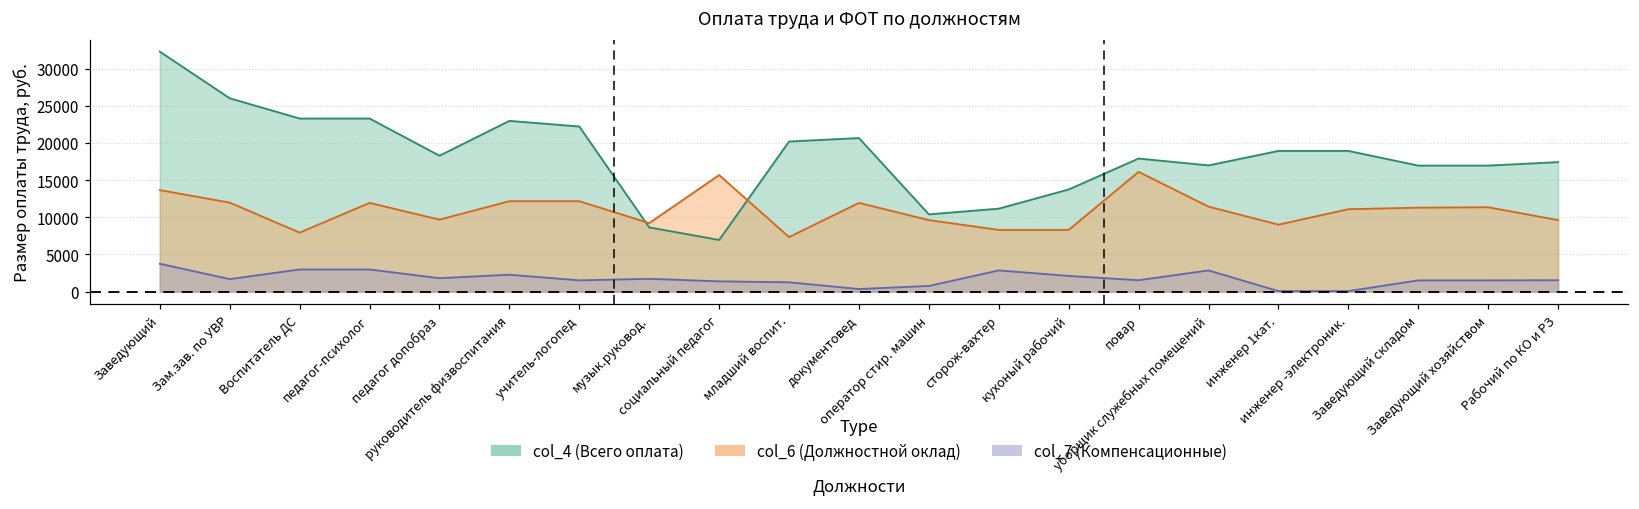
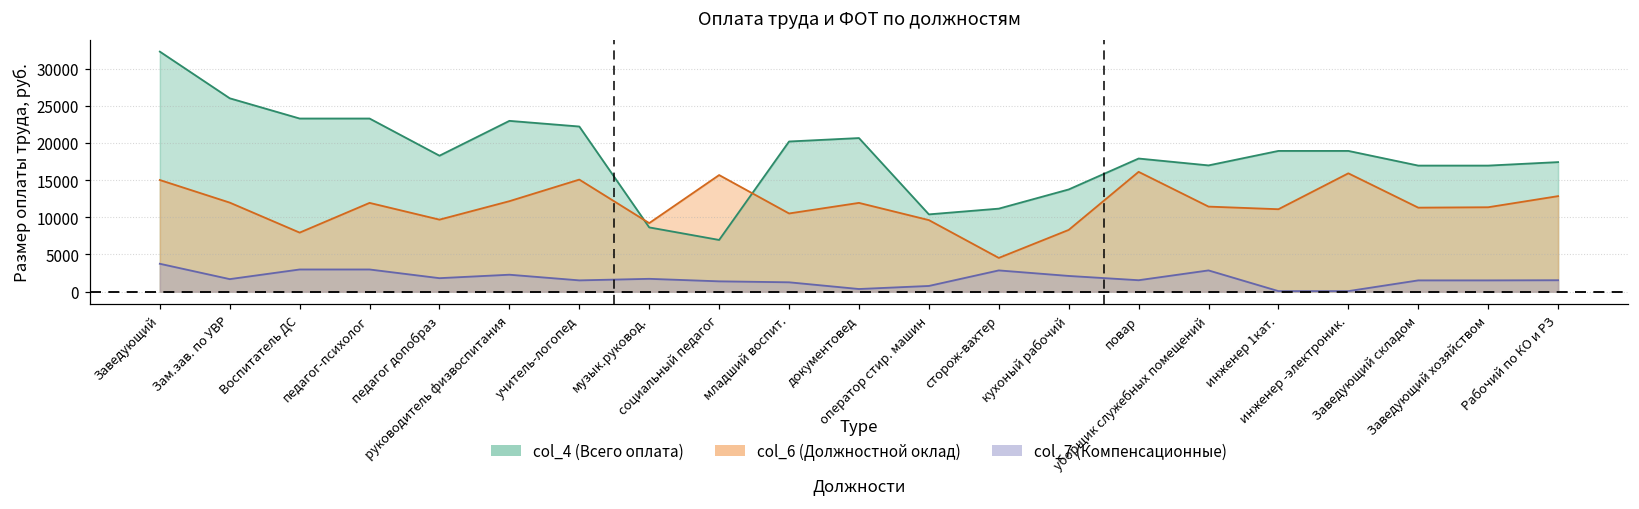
col_6 (Должностной оклад), Заведующий: 14000 -> 15000
col_6 (Должностной оклад), учитель-логопед: 12000 -> 15000
col_6 (Должностной оклад), младший воспит.: 7000 -> 11000
col_6 (Должностной оклад), сторож-вахтер: 8000 -> 5000
col_6 (Должностной оклад), инженер 1кат.: 9000 -> 11000
col_6 (Должностной оклад), инженер -электроник.: 11000 -> 16000
col_6 (Должностной оклад), Рабочий по КО и РЗ: 10000 -> 13000
